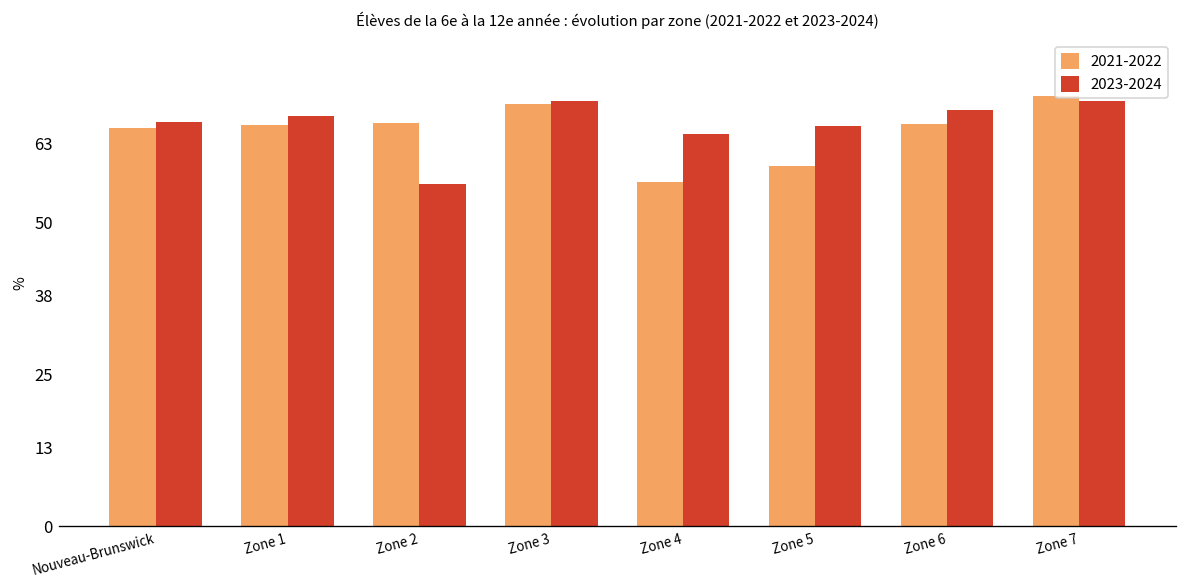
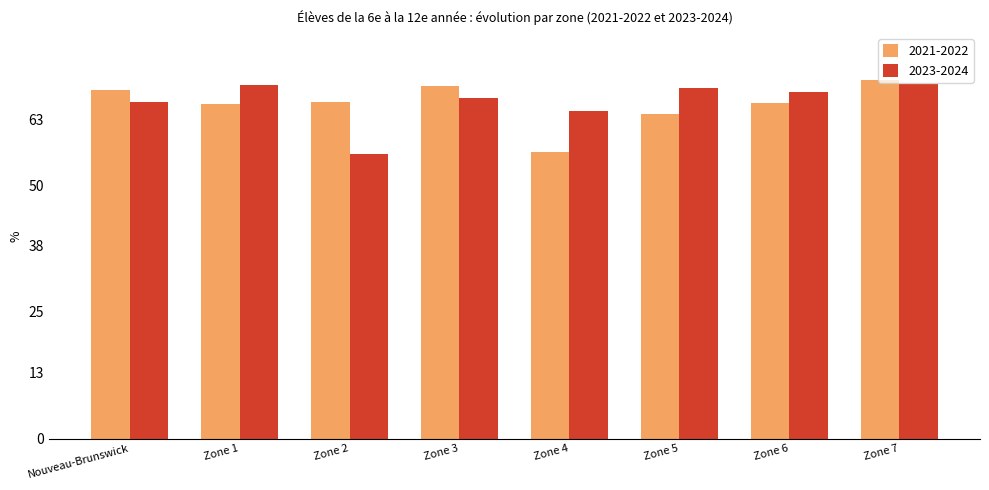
2021-2022, Nouveau-Brunswick: 65 -> 69
2023-2024, Zone 1: 67 -> 70
2023-2024, Zone 3: 70 -> 67
2021-2022, Zone 5: 59 -> 64
2023-2024, Zone 5: 66 -> 69
